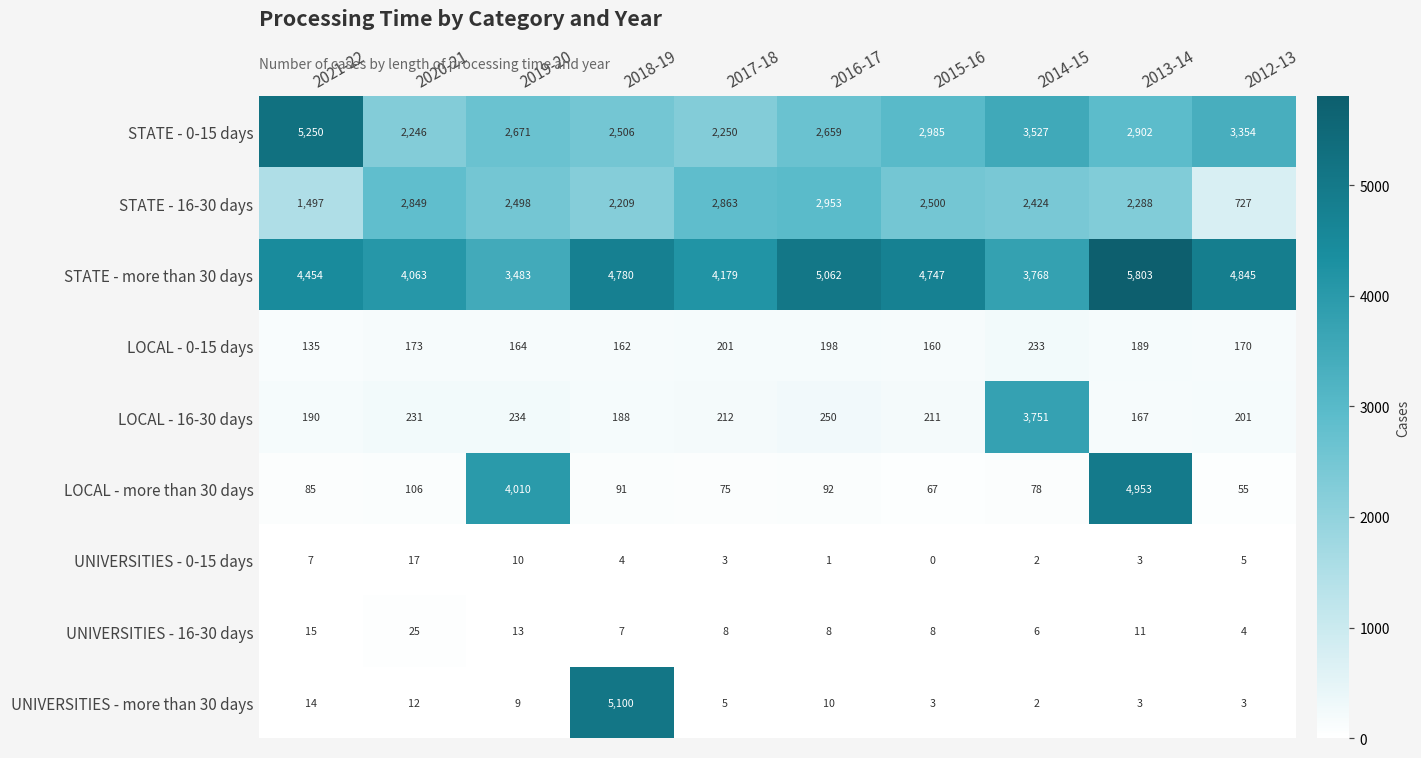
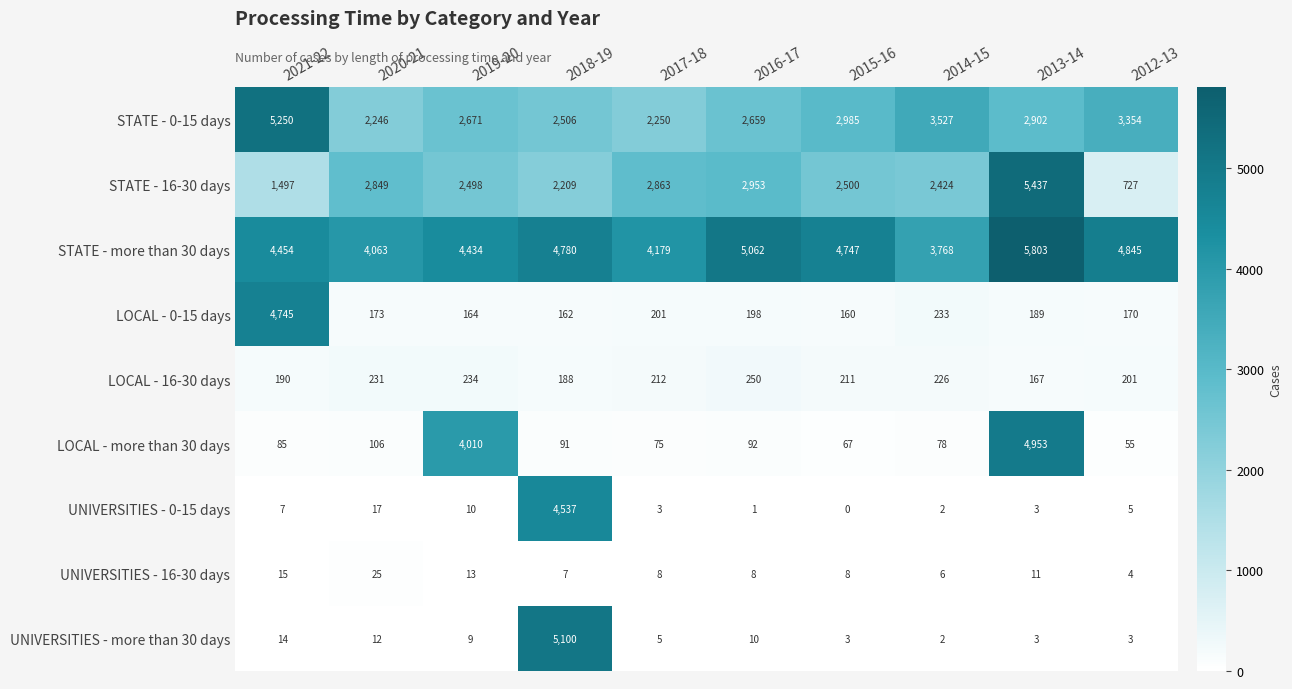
STATE - 16-30 days, 2013-14: 2,288 -> 5,437
STATE - more than 30 days, 2019-20: 3,483 -> 4,434
LOCAL - 0-15 days, 2021-22: 135 -> 4,745
LOCAL - 16-30 days, 2014-15: 3,751 -> 226
UNIVERSITIES - 0-15 days, 2018-19: 4 -> 4,537
